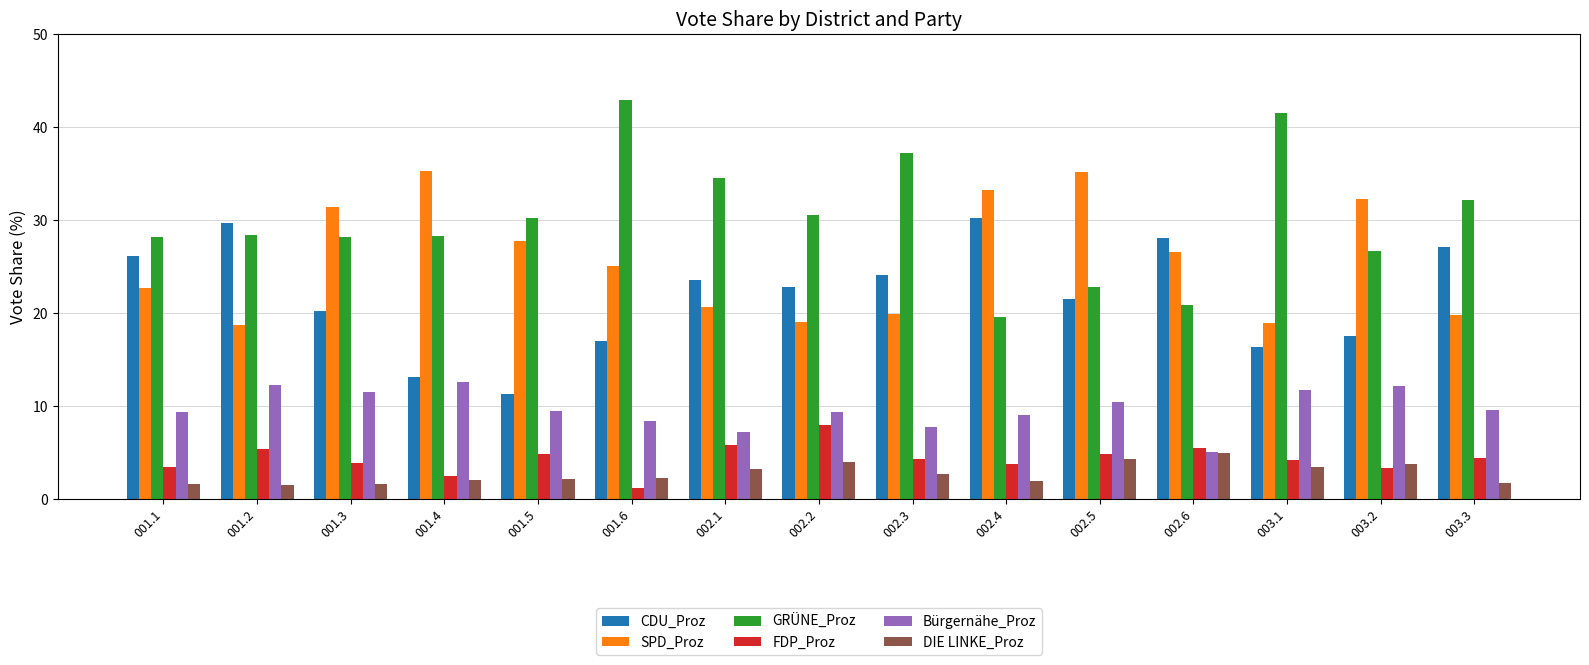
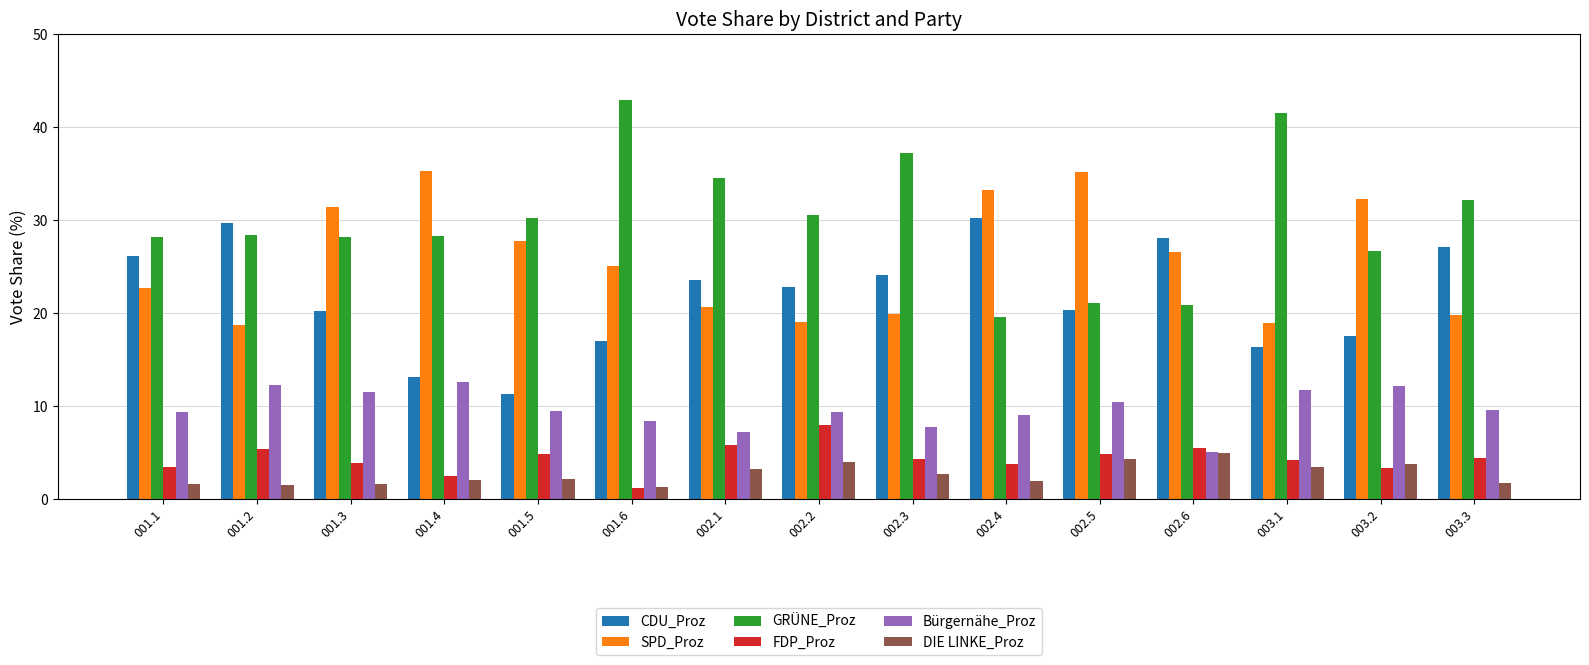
DIE LINKE_Proz, 001.6: 2 -> 1
CDU_Proz, 002.5: 22 -> 20
GRÜNE_Proz, 002.5: 23 -> 21
